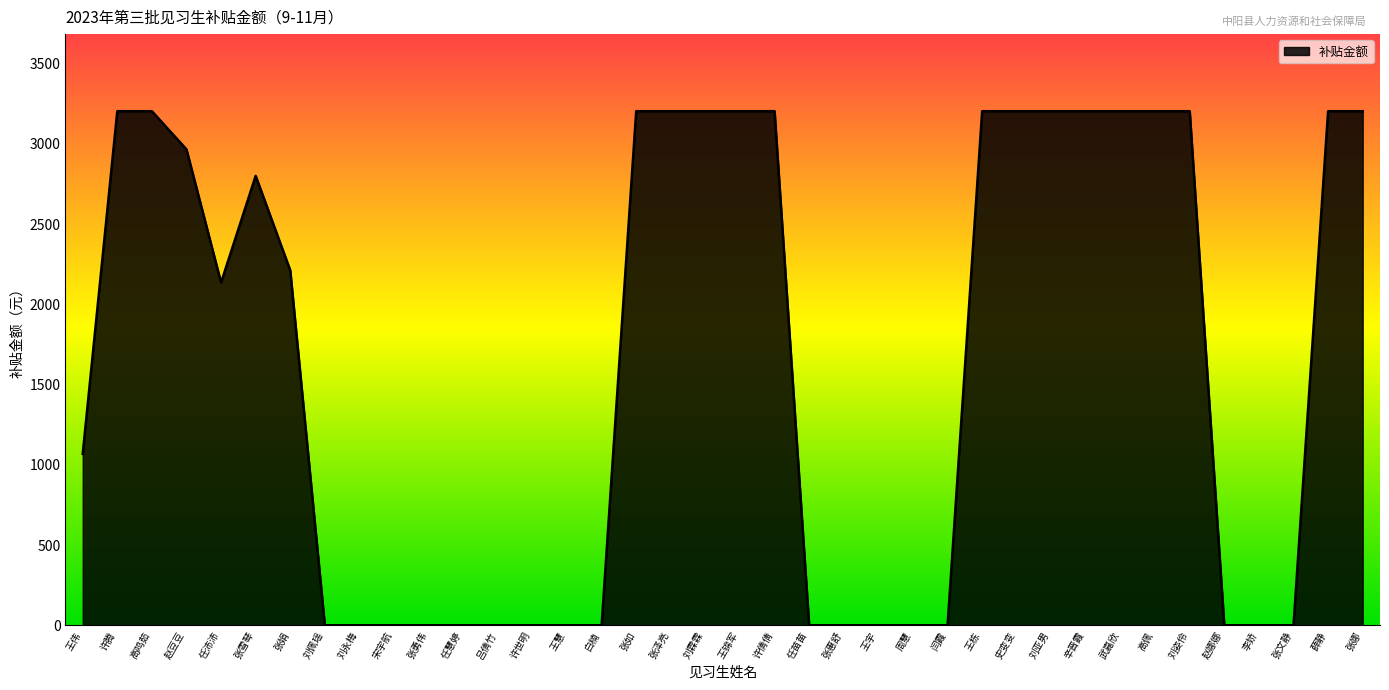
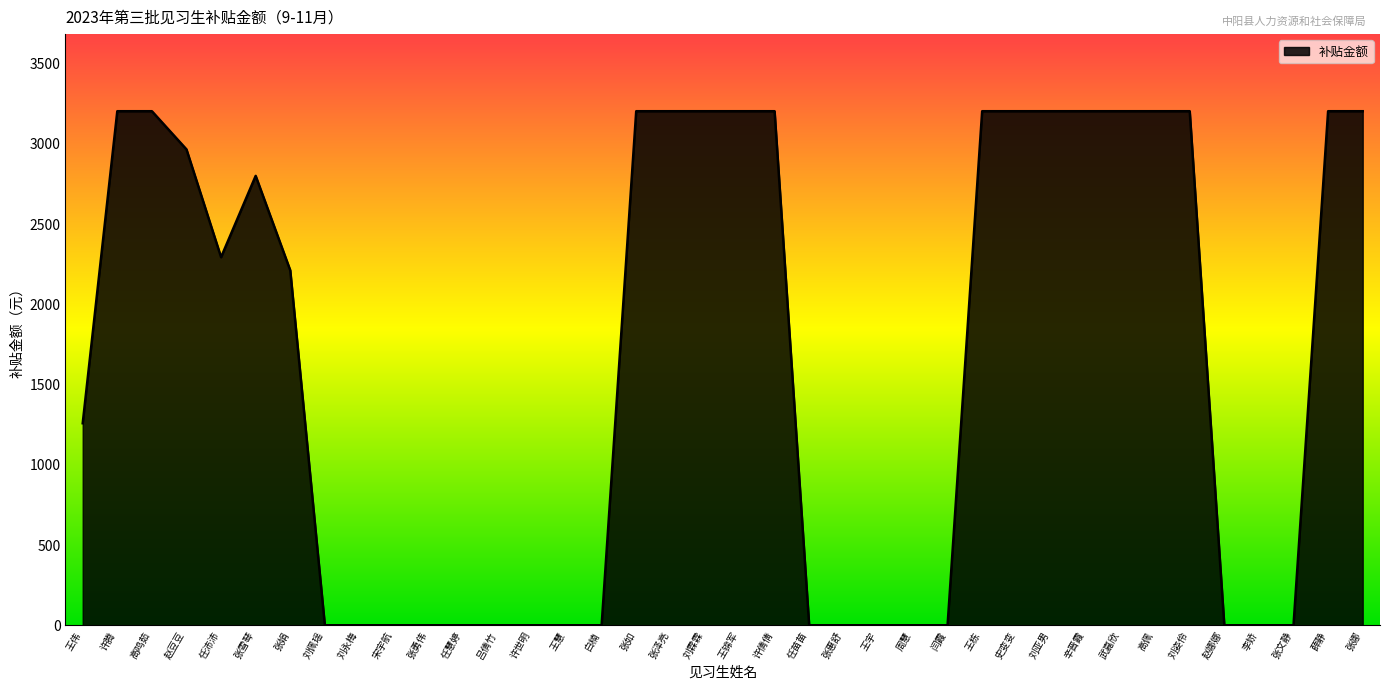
王伟: 1070 -> 1260
任沛沛: 2140 -> 2290
